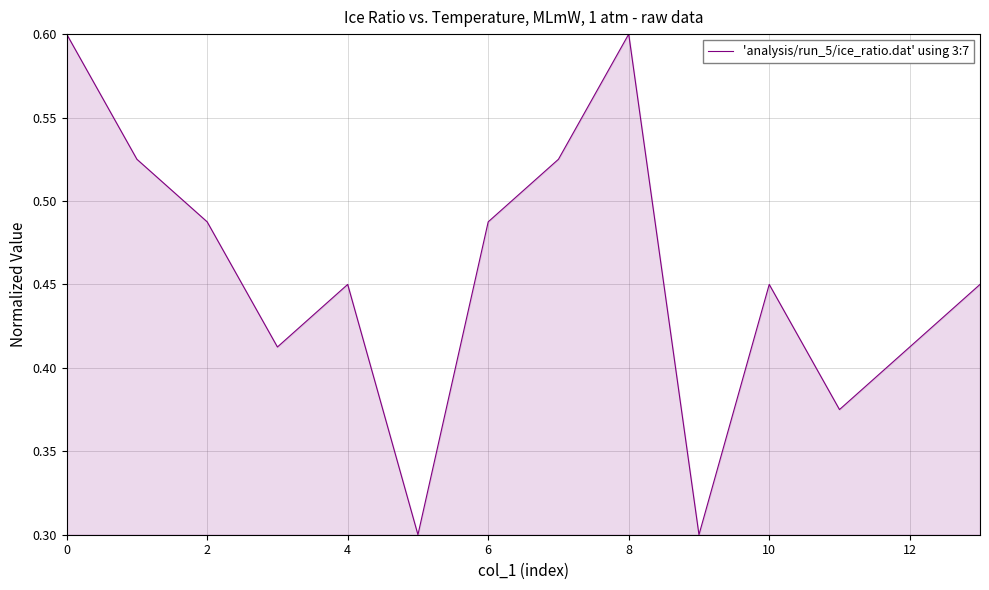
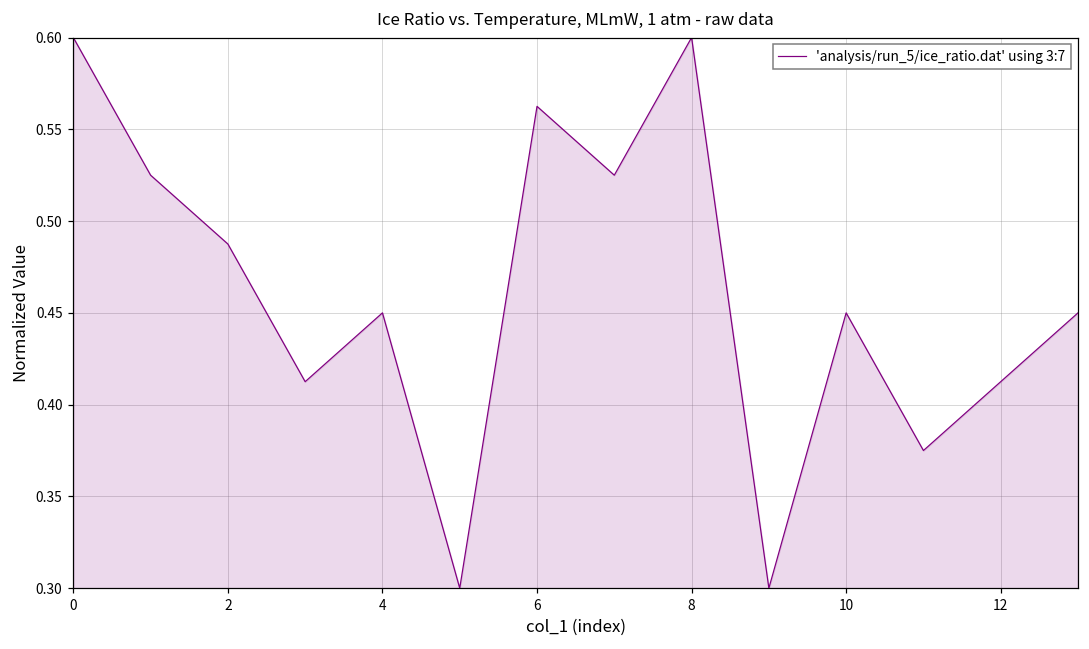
6: 0.488 -> 0.563
